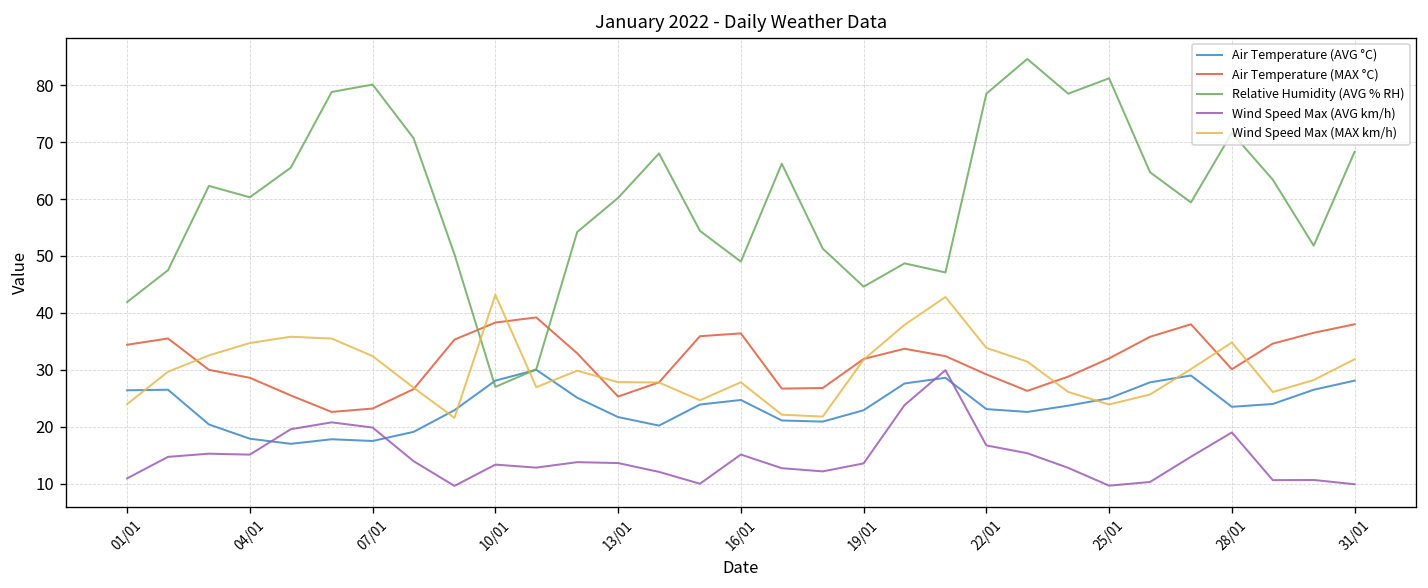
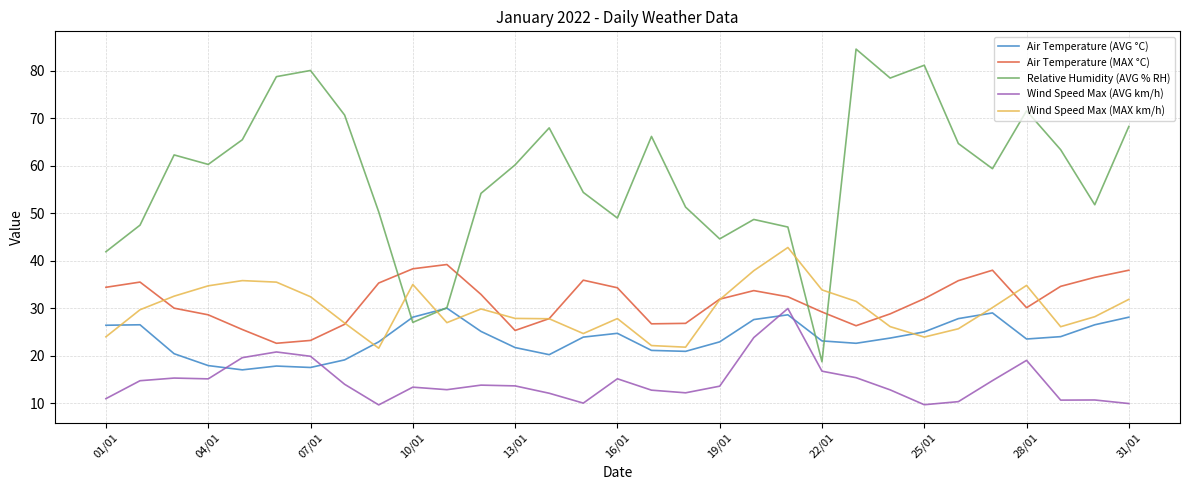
Wind Speed Max (MAX km/h), 10/01: 43 -> 35
Air Temperature (MAX °C), 16/01: 36 -> 34
Relative Humidity (AVG % RH), 22/01: 79 -> 19
